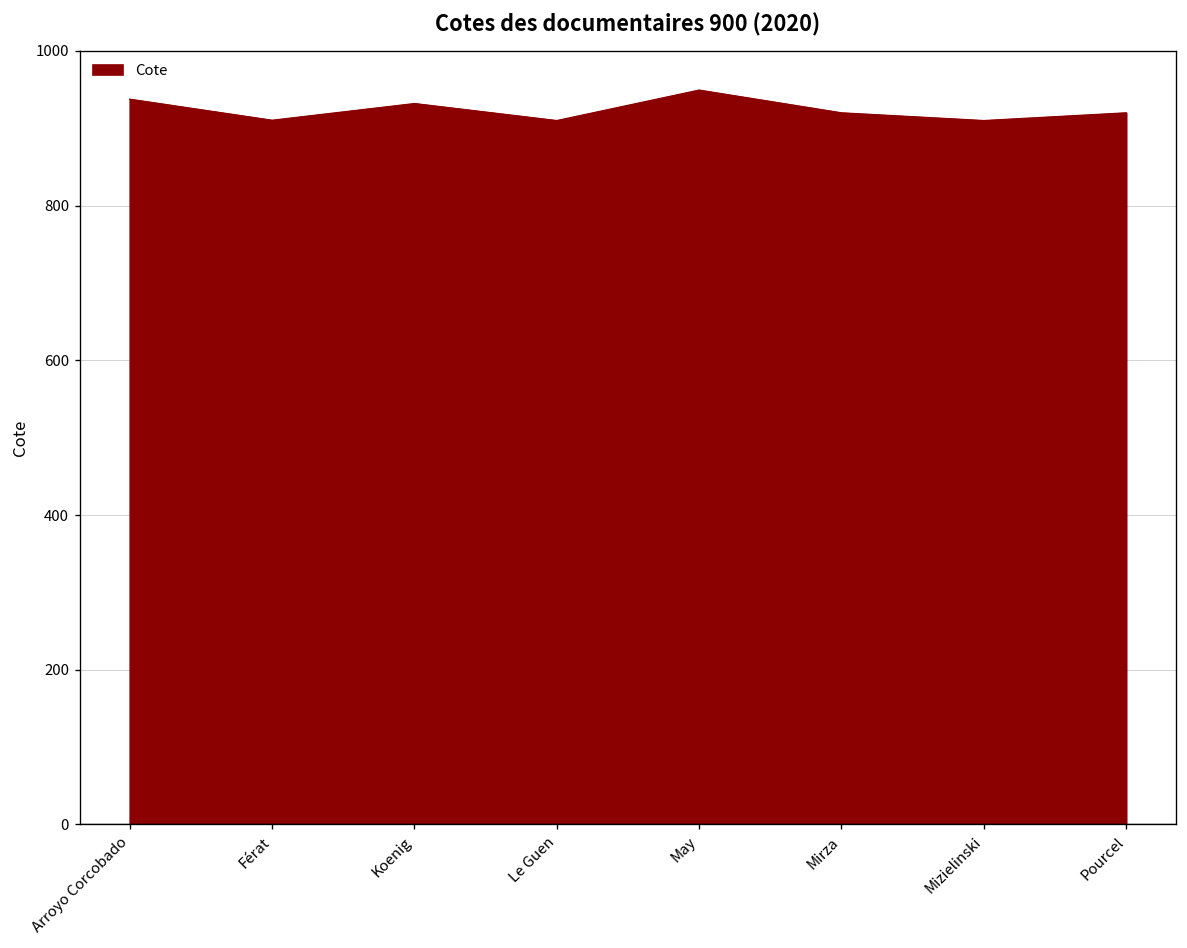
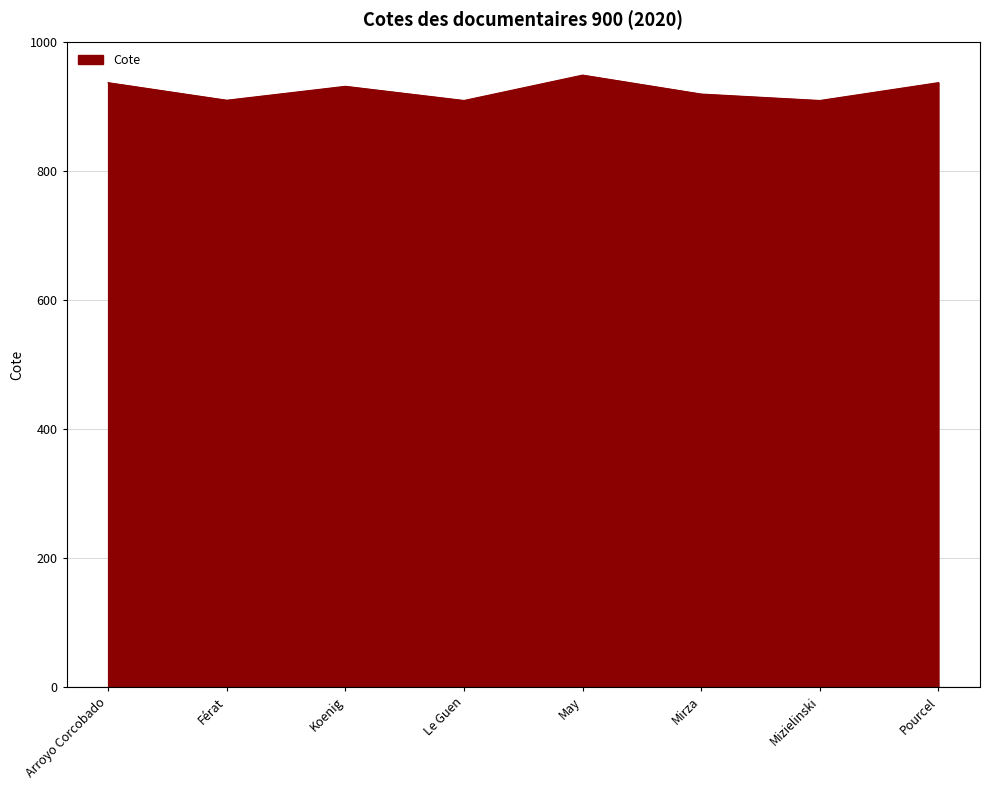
Pourcel: 920 -> 940
